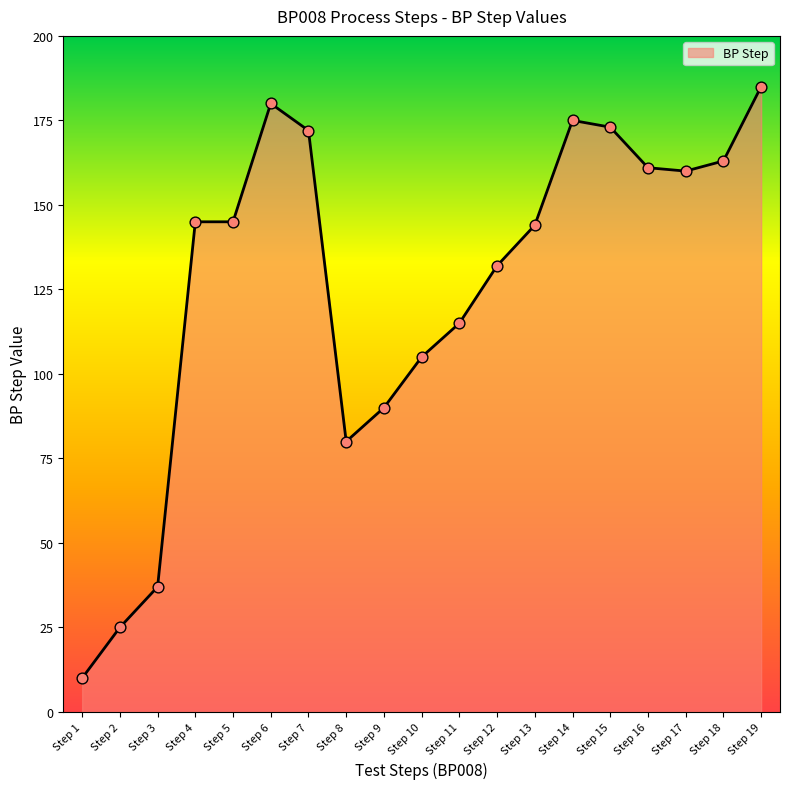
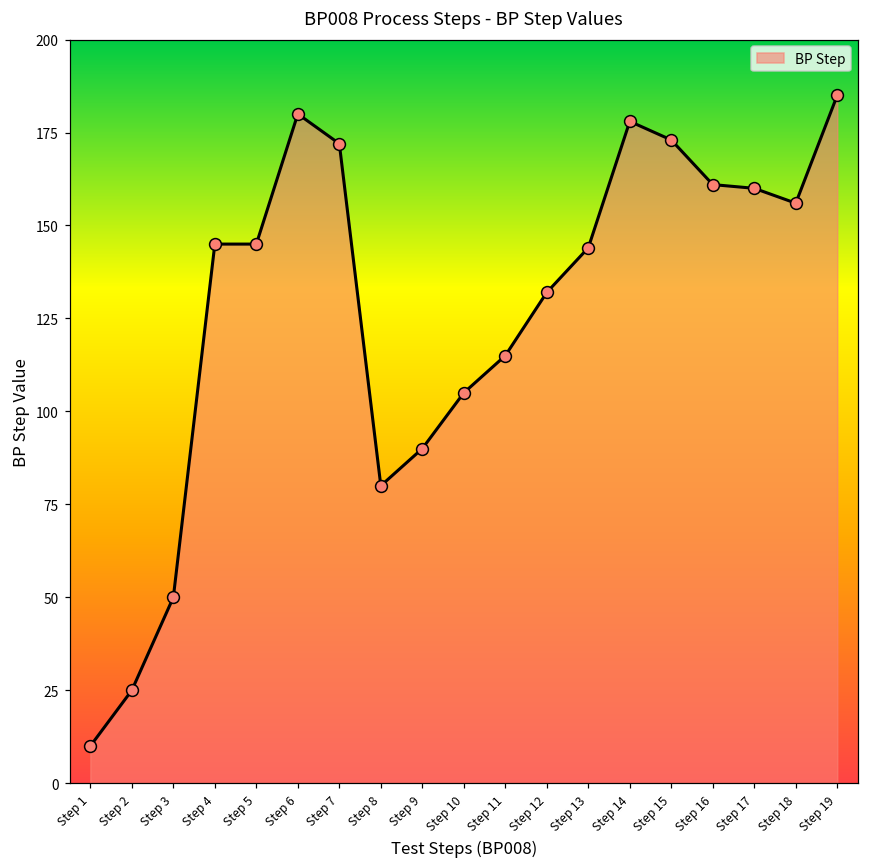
Step 3: 37 -> 50
Step 14: 175 -> 178
Step 18: 163 -> 156
